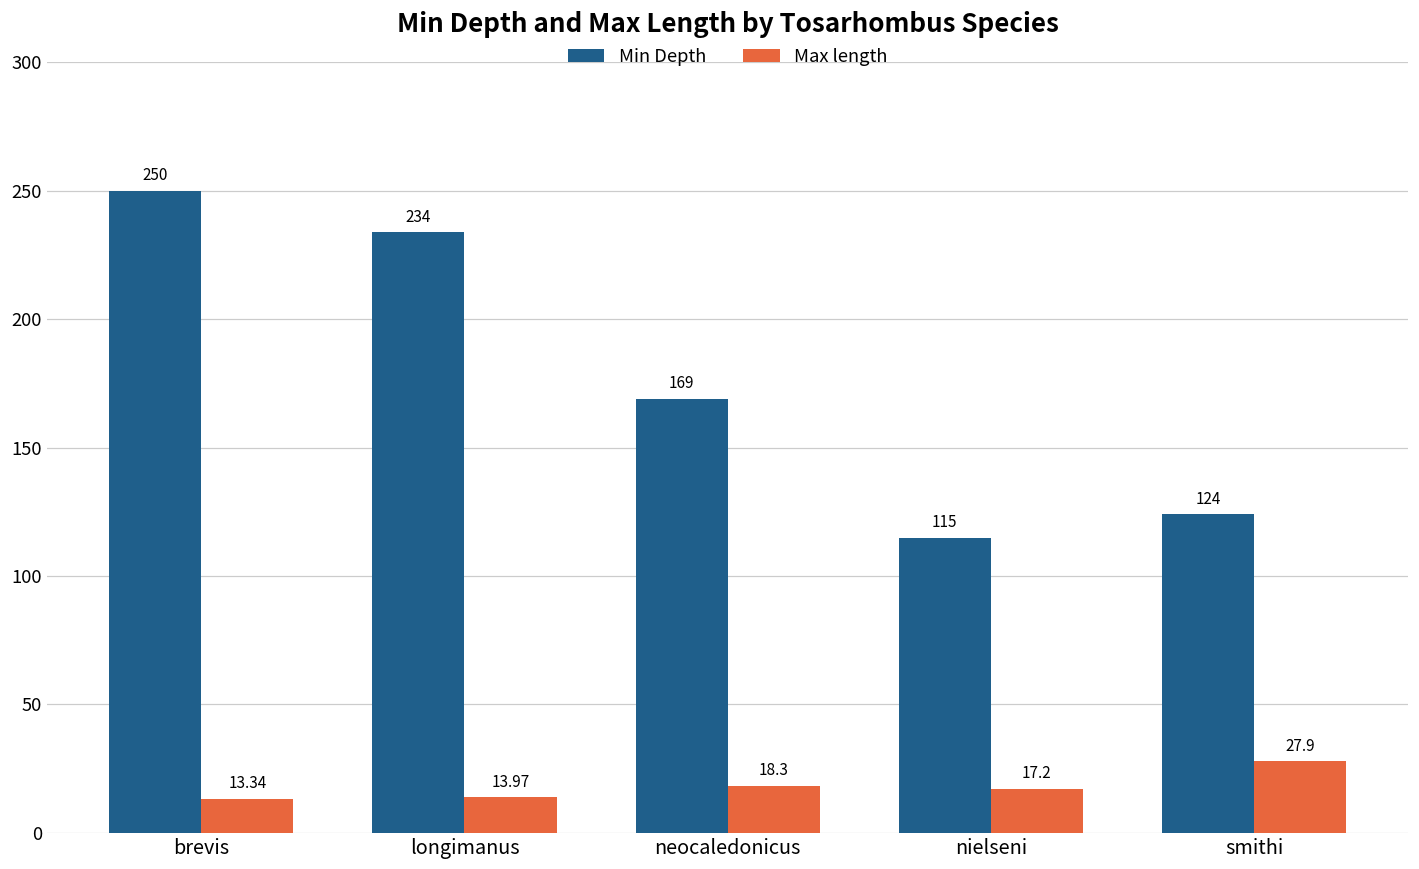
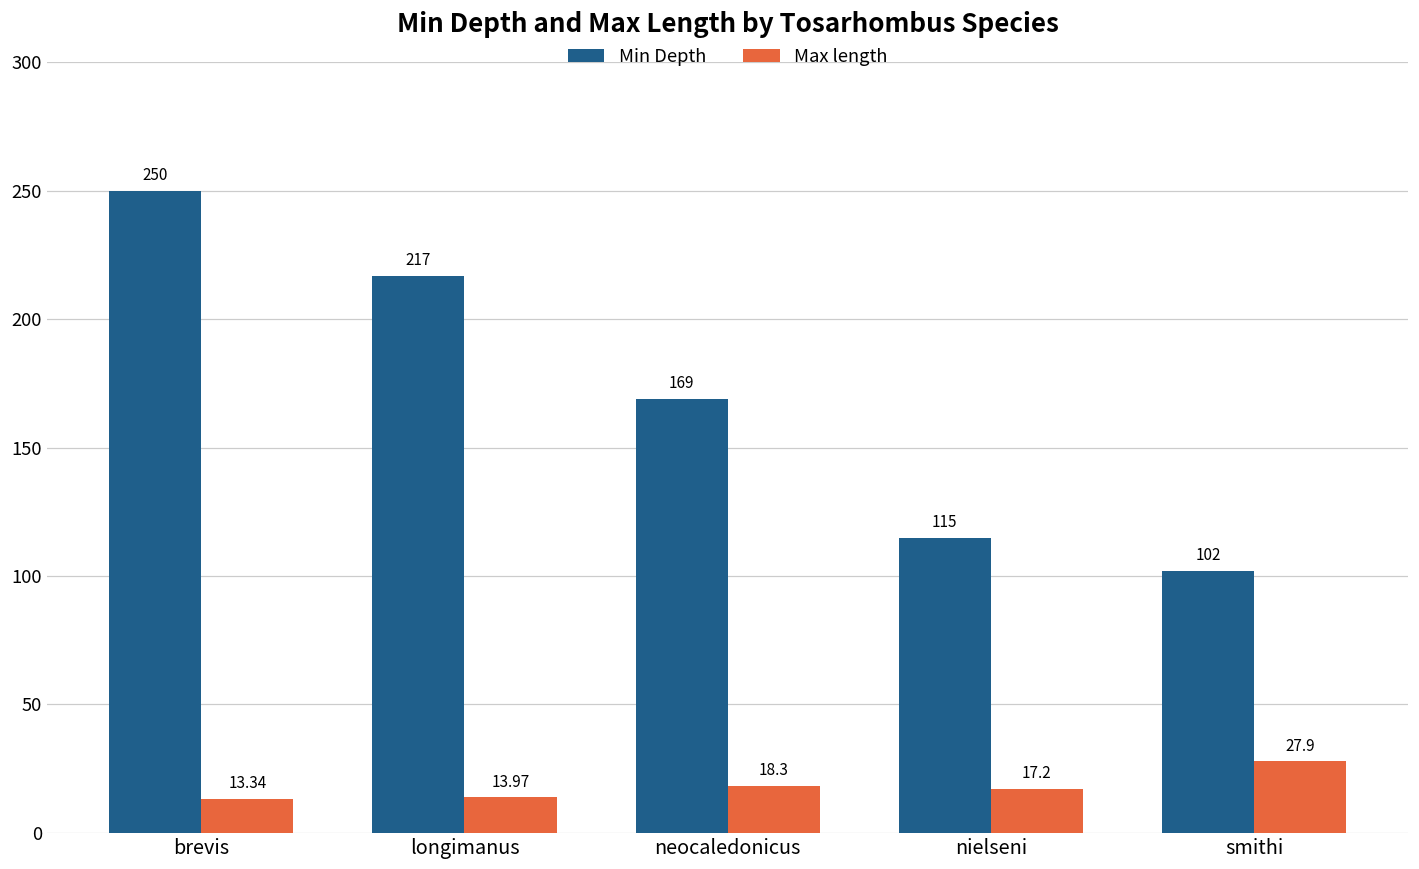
Min Depth, longimanus: 234 -> 217
Min Depth, smithi: 124 -> 102
